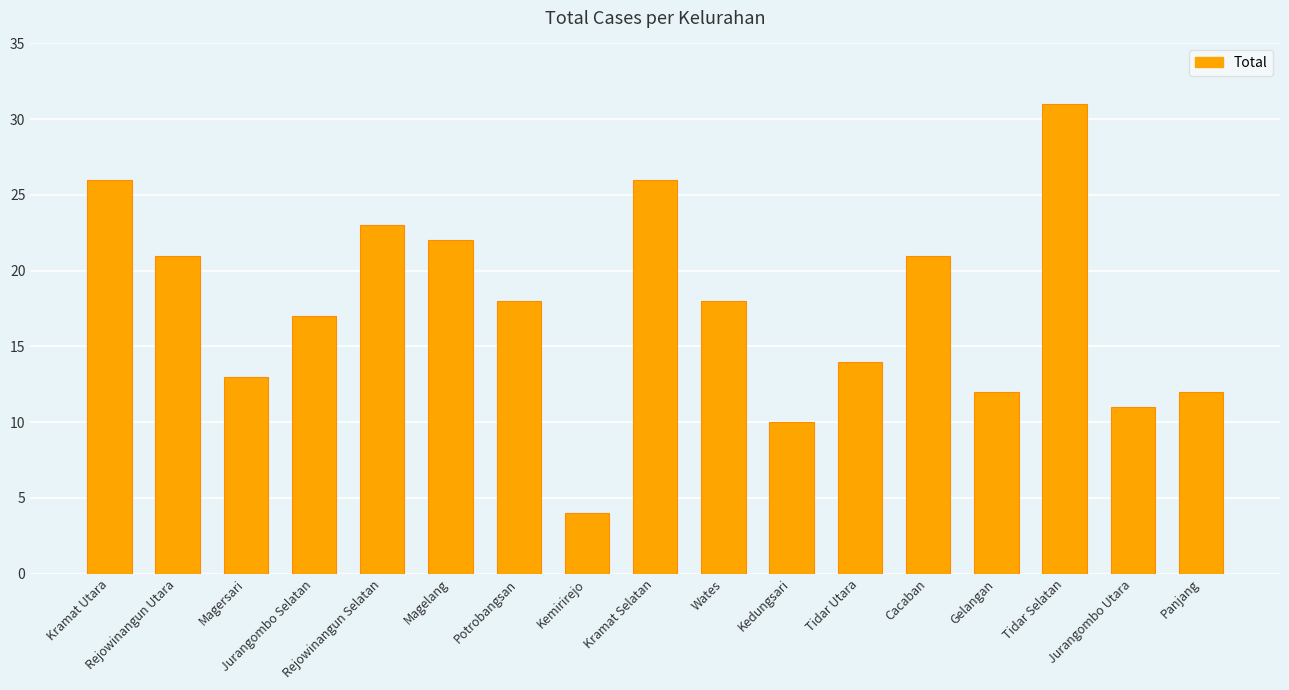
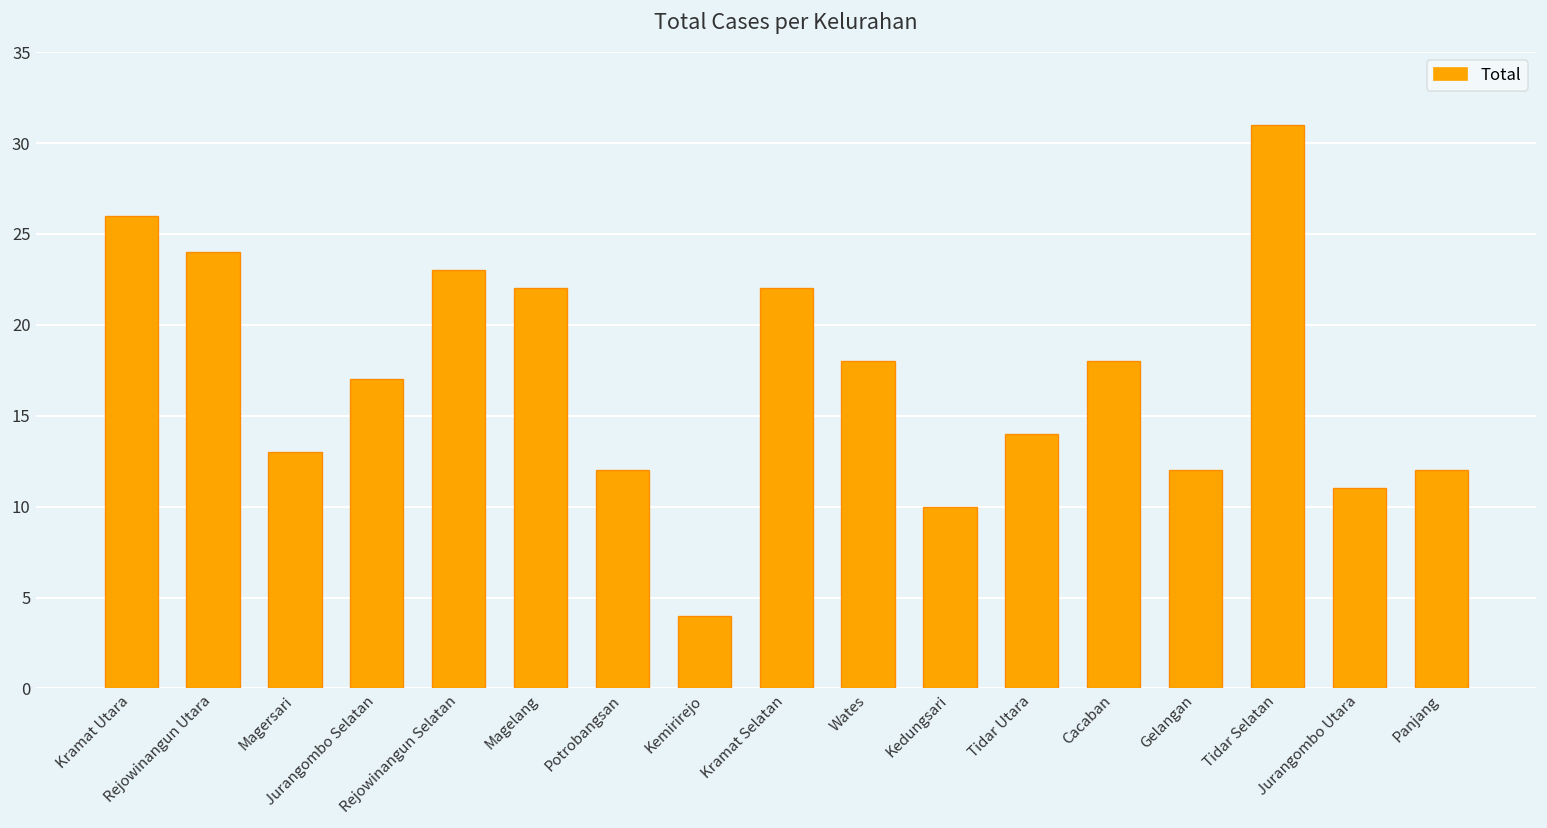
Rejowinangun Utara: 21 -> 24
Potrobangsan: 18 -> 12
Kramat Selatan: 26 -> 22
Cacaban: 21 -> 18
